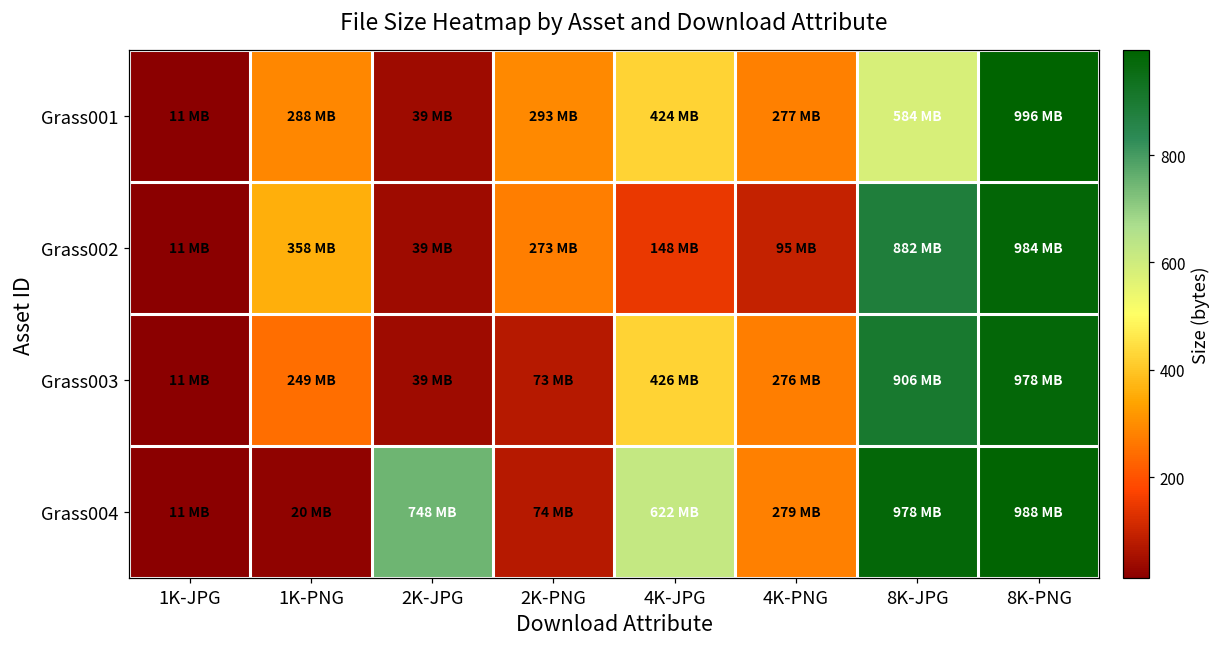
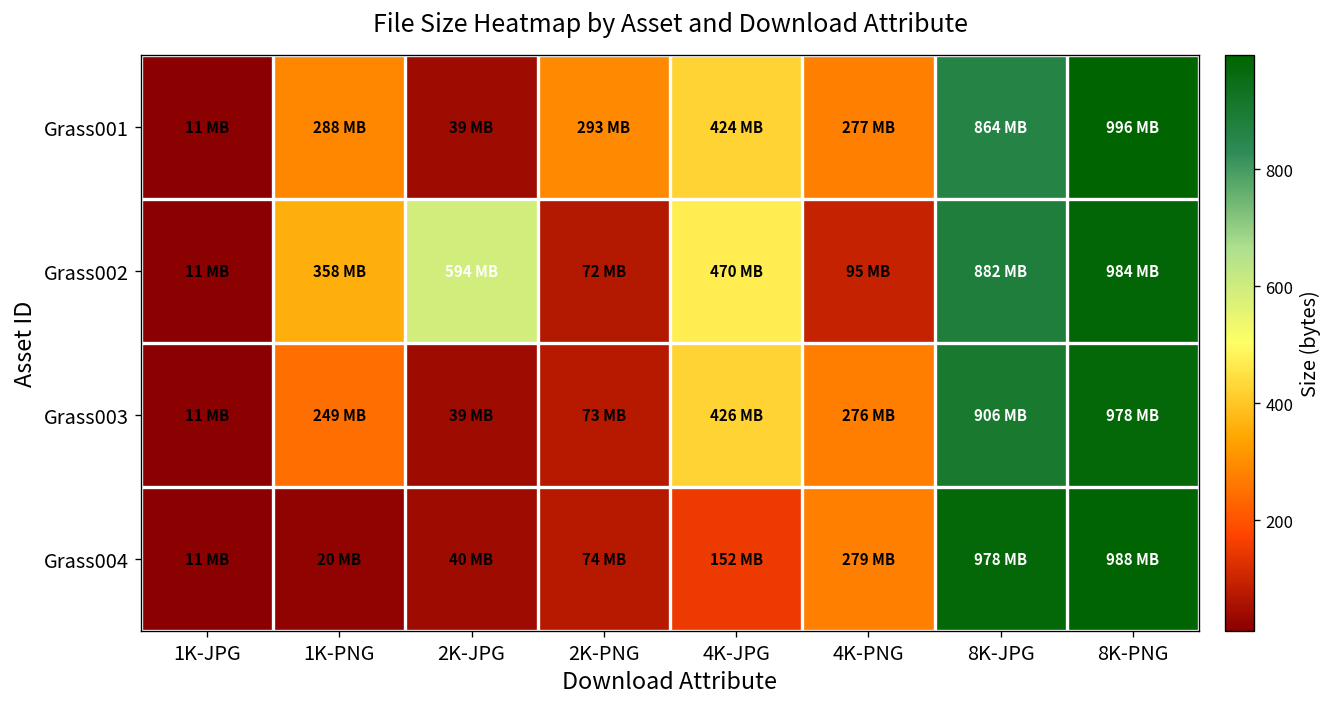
Grass001, 8K-JPG: 584 -> 864
Grass002, 2K-JPG: 39 -> 594
Grass002, 2K-PNG: 273 -> 72
Grass002, 4K-JPG: 148 -> 470
Grass004, 2K-JPG: 748 -> 40
Grass004, 4K-JPG: 622 -> 152
